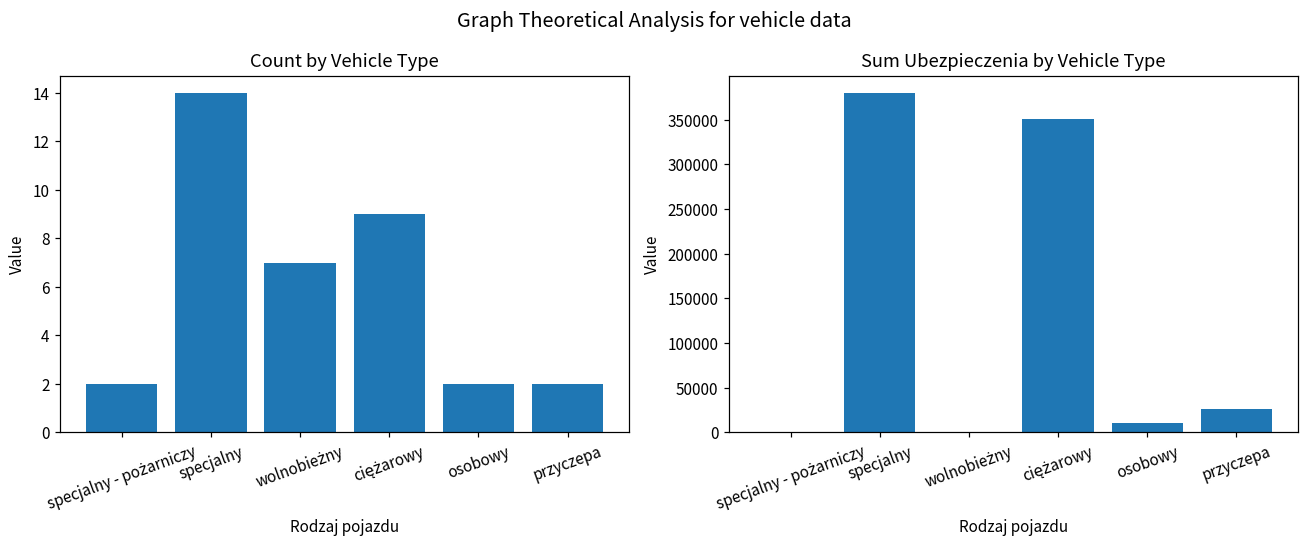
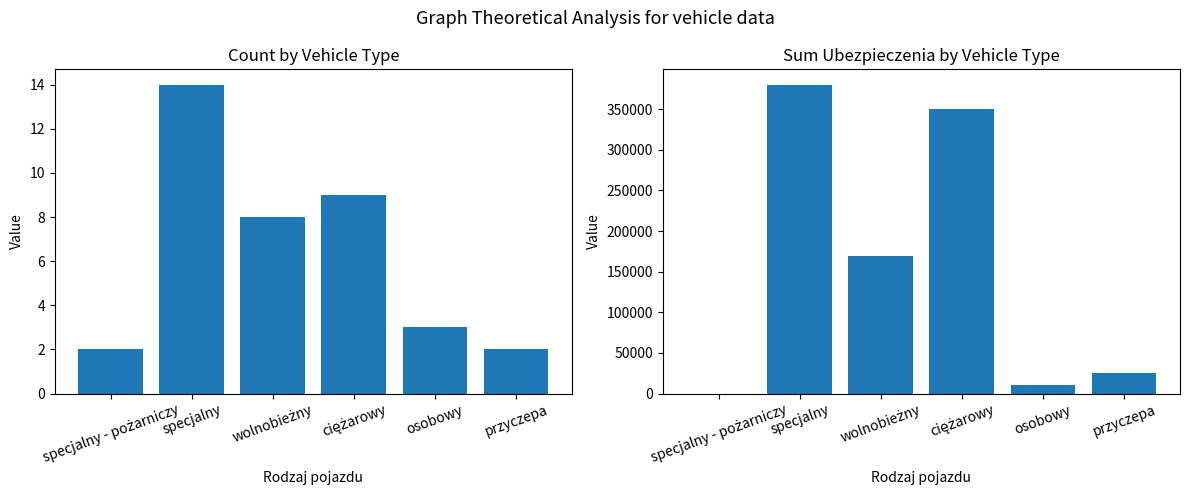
Count by Vehicle Type, wolnobieżny: 7 -> 8
Count by Vehicle Type, osobowy: 2 -> 3
Sum Ubezpieczenia by Vehicle Type, wolnobieżny: 0 -> 170000
